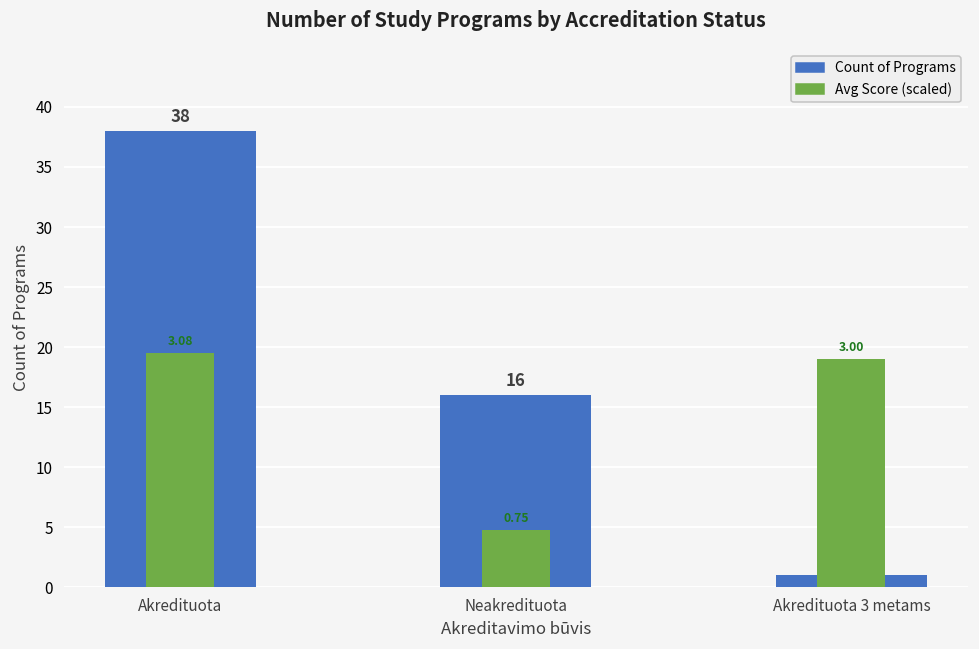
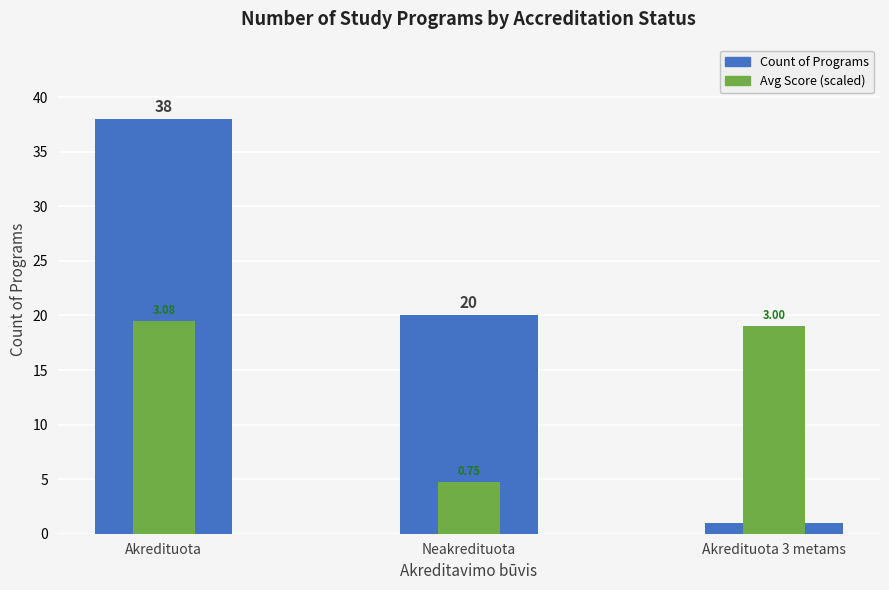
Count of Programs, Neakredituota: 16 -> 20
